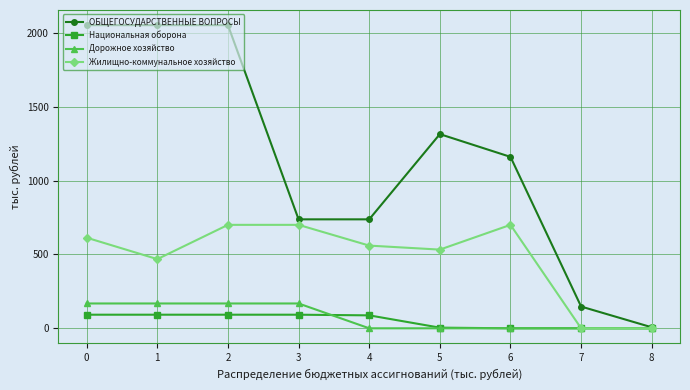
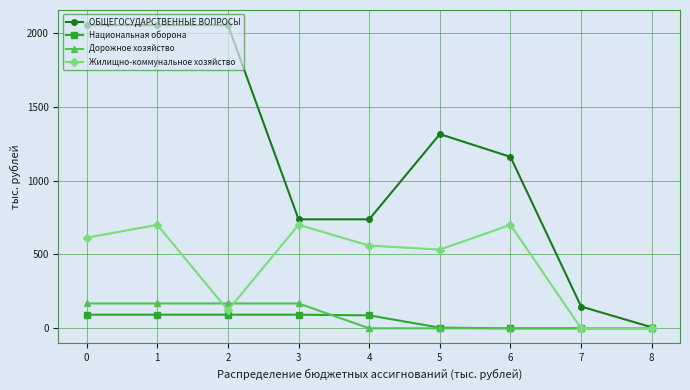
Жилищно-коммунальное хозяйство, 1: 470 -> 700
Жилищно-коммунальное хозяйство, 2: 700 -> 120
